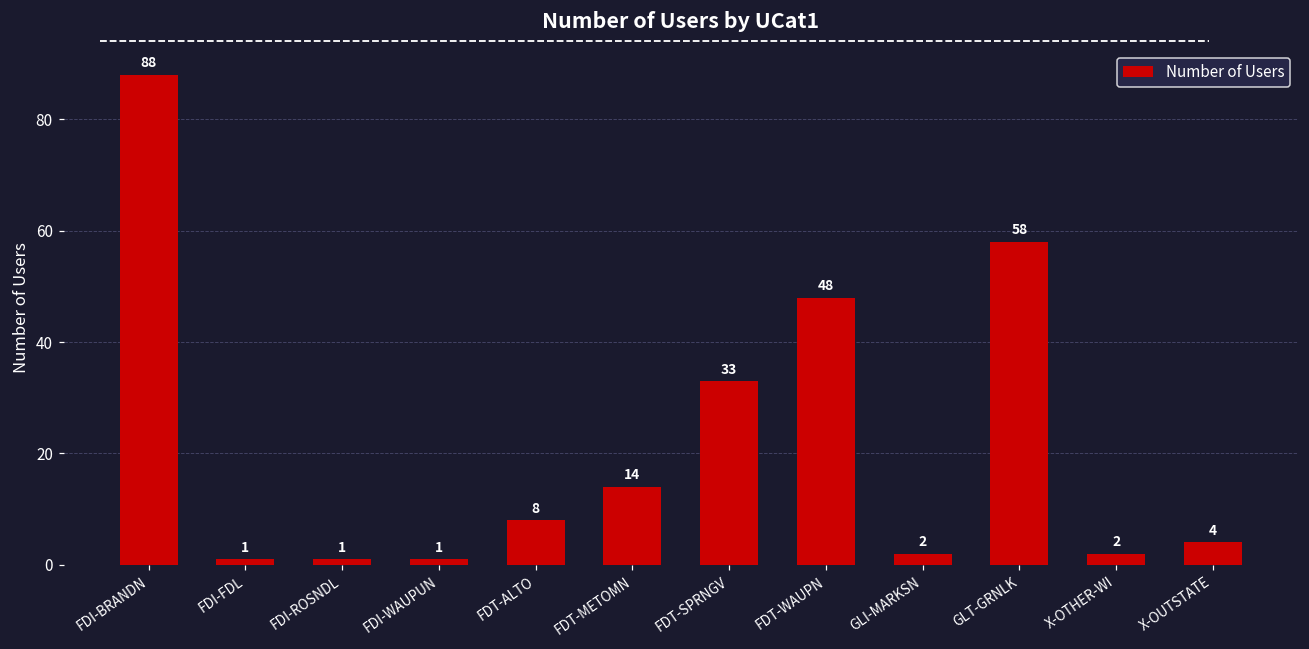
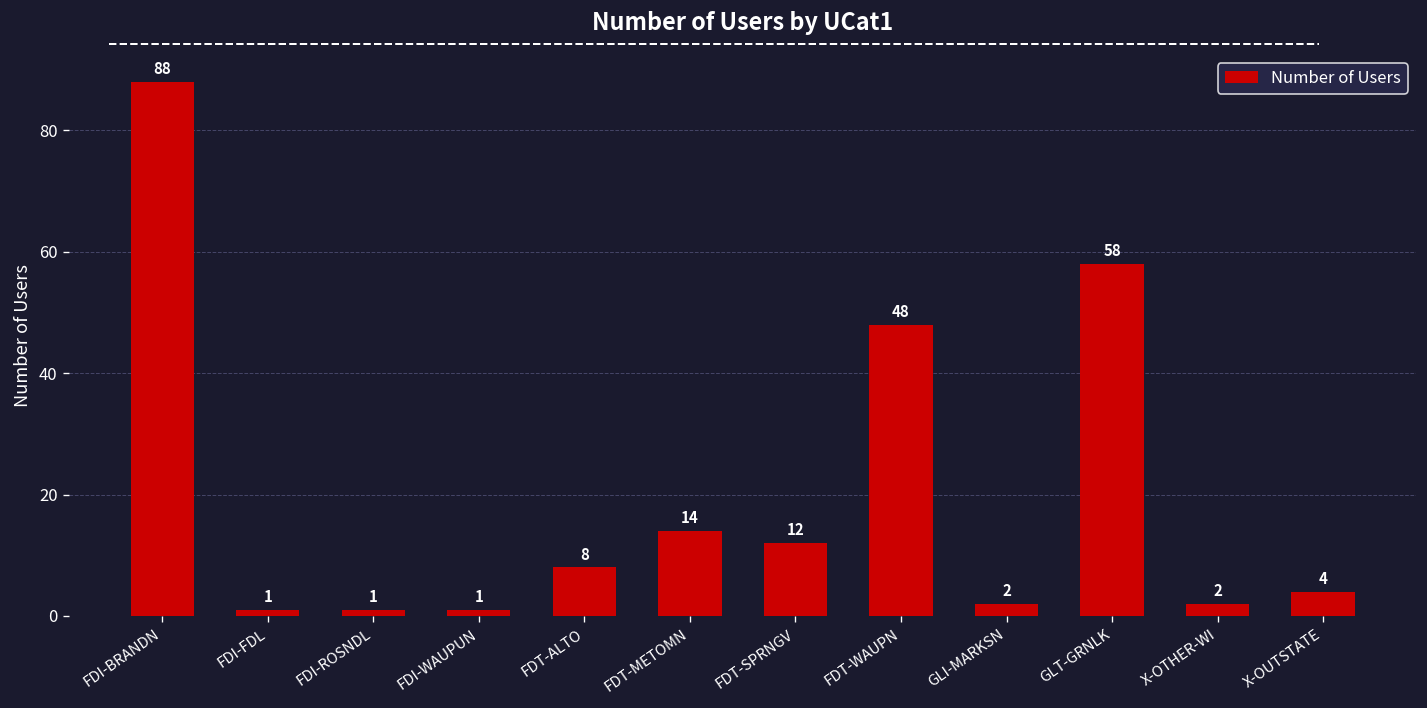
FDT-SPRNGV: 33 -> 12
